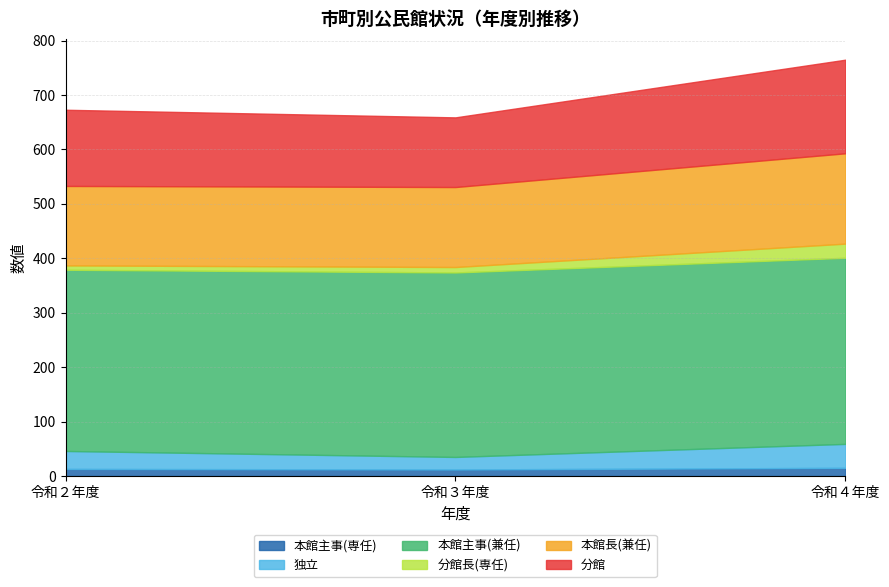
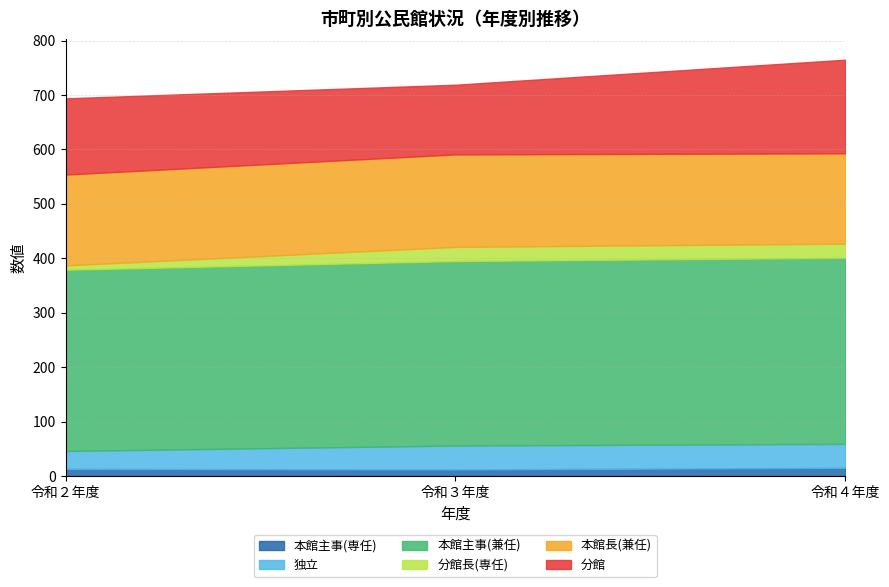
本館長(兼任), 令和２年度: 150 -> 170
独立, 令和３年度: 20 -> 40
分館長(専任), 令和３年度: 10 -> 30
本館長(兼任), 令和３年度: 150 -> 170
